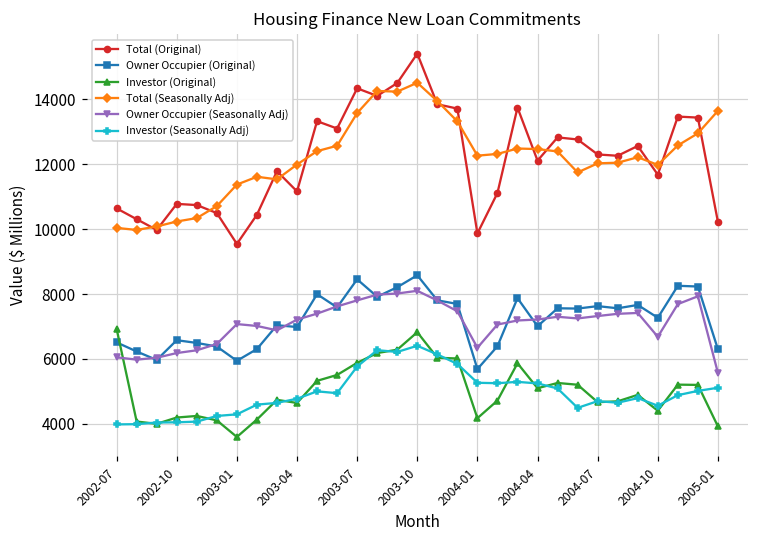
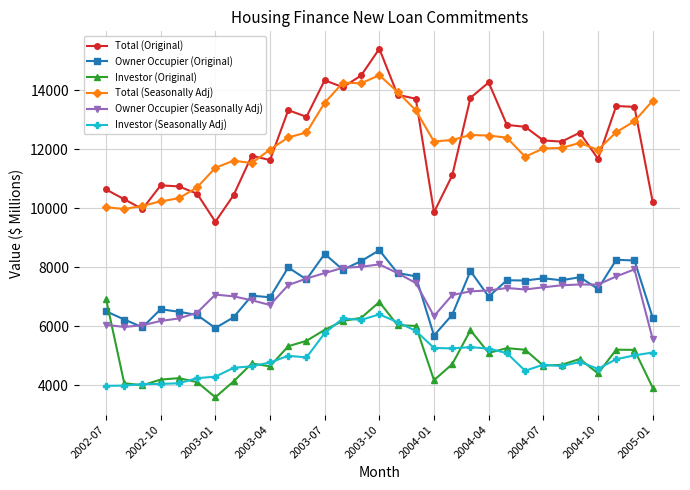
Total (Original), 2003-04: 11200 -> 11600
Owner Occupier (Seasonally Adj), 2003-04: 7200 -> 6700
Total (Original), 2004-04: 12100 -> 14300
Owner Occupier (Seasonally Adj), 2004-10: 6700 -> 7400
